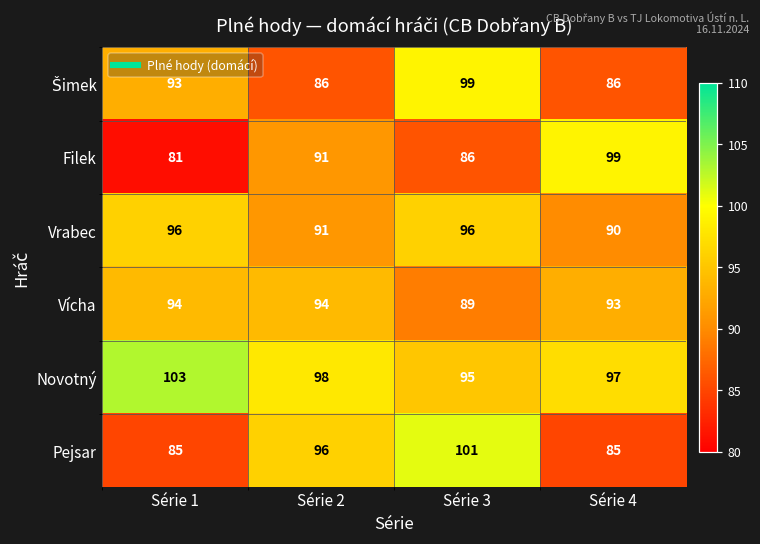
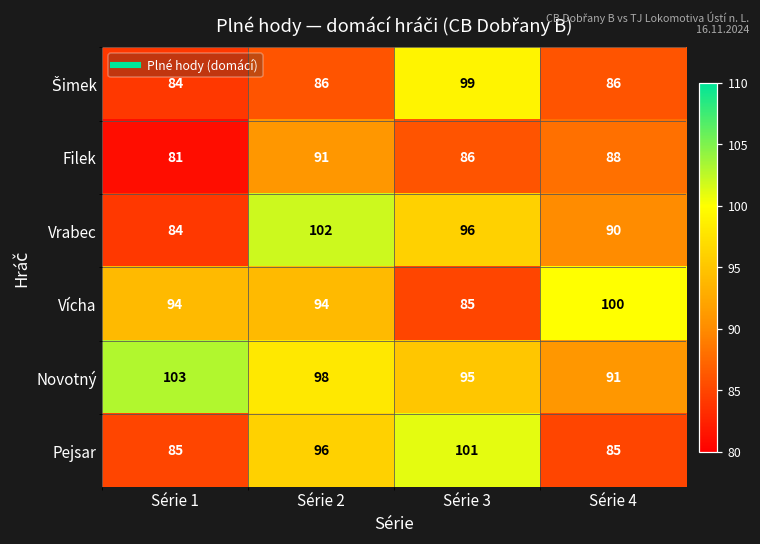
Šimek, Série 1: 93 -> 84
Filek, Série 4: 99 -> 88
Vrabec, Série 1: 96 -> 84
Vrabec, Série 2: 91 -> 102
Vícha, Série 3: 89 -> 85
Vícha, Série 4: 93 -> 100
Novotný, Série 4: 97 -> 91
